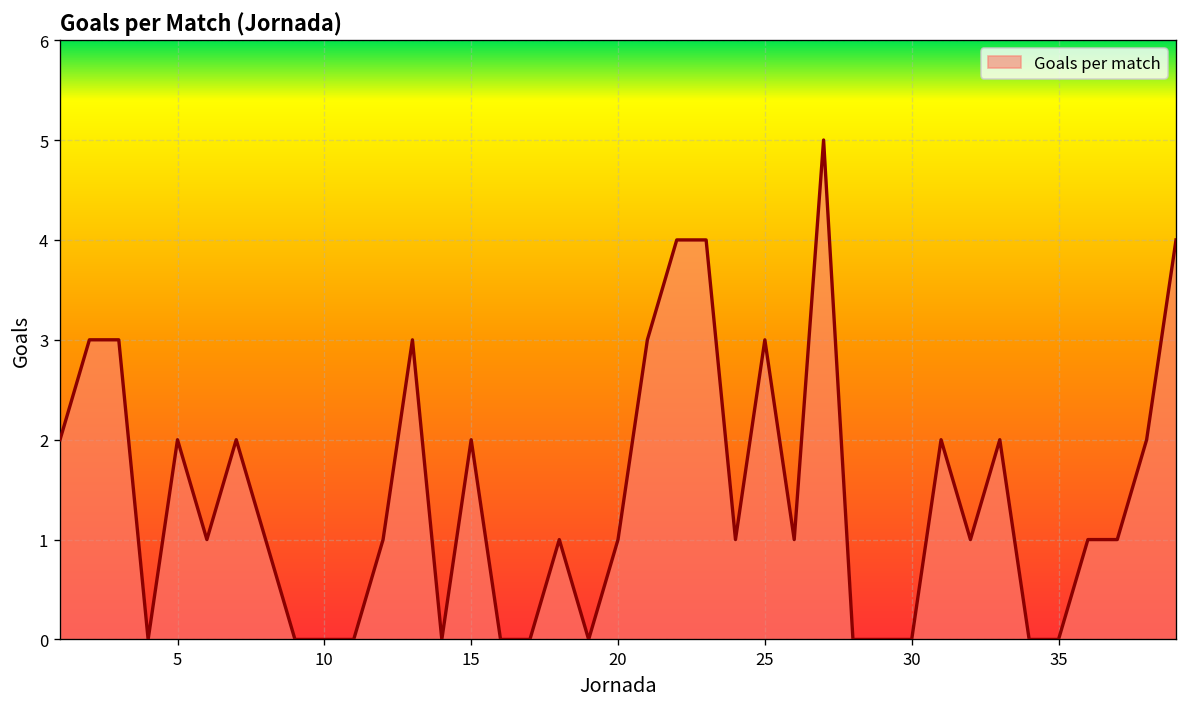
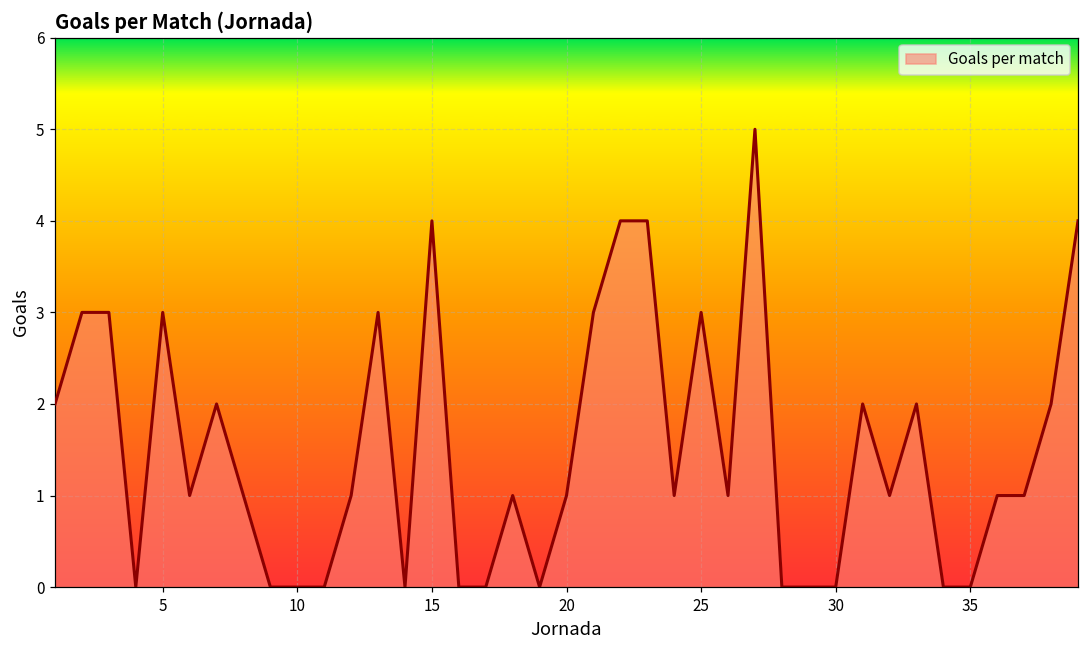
5: 2 -> 3
15: 2 -> 4
